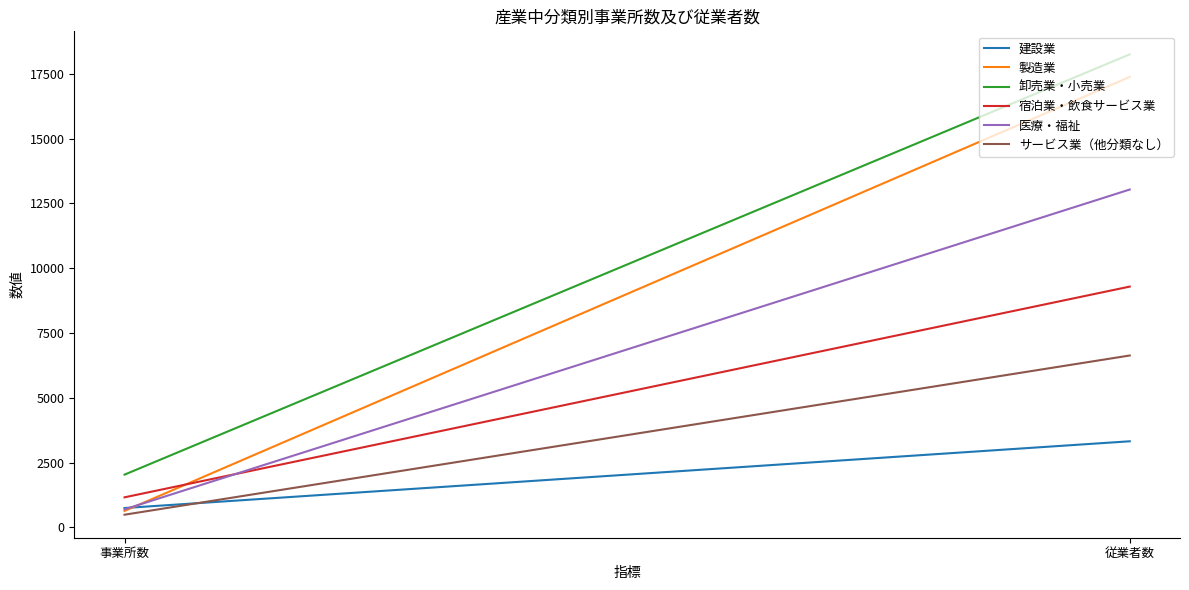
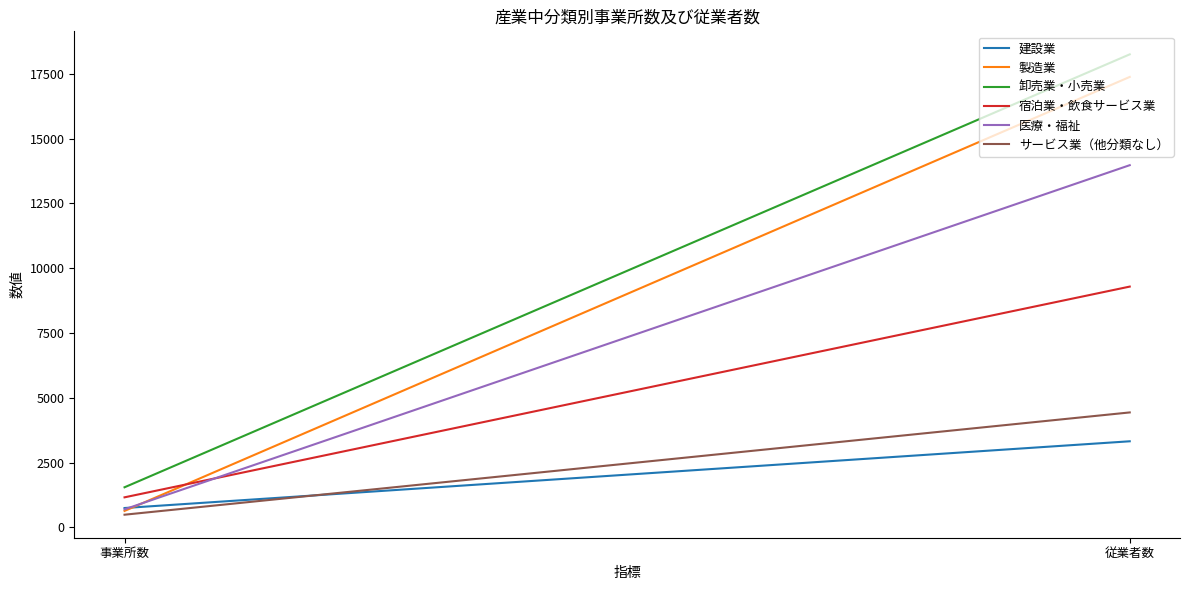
卸売業・小売業, 事業所数: 2000 -> 1600
医療・福祉, 従業者数: 13000 -> 14000
サービス業（他分類なし）, 従業者数: 6600 -> 4400
